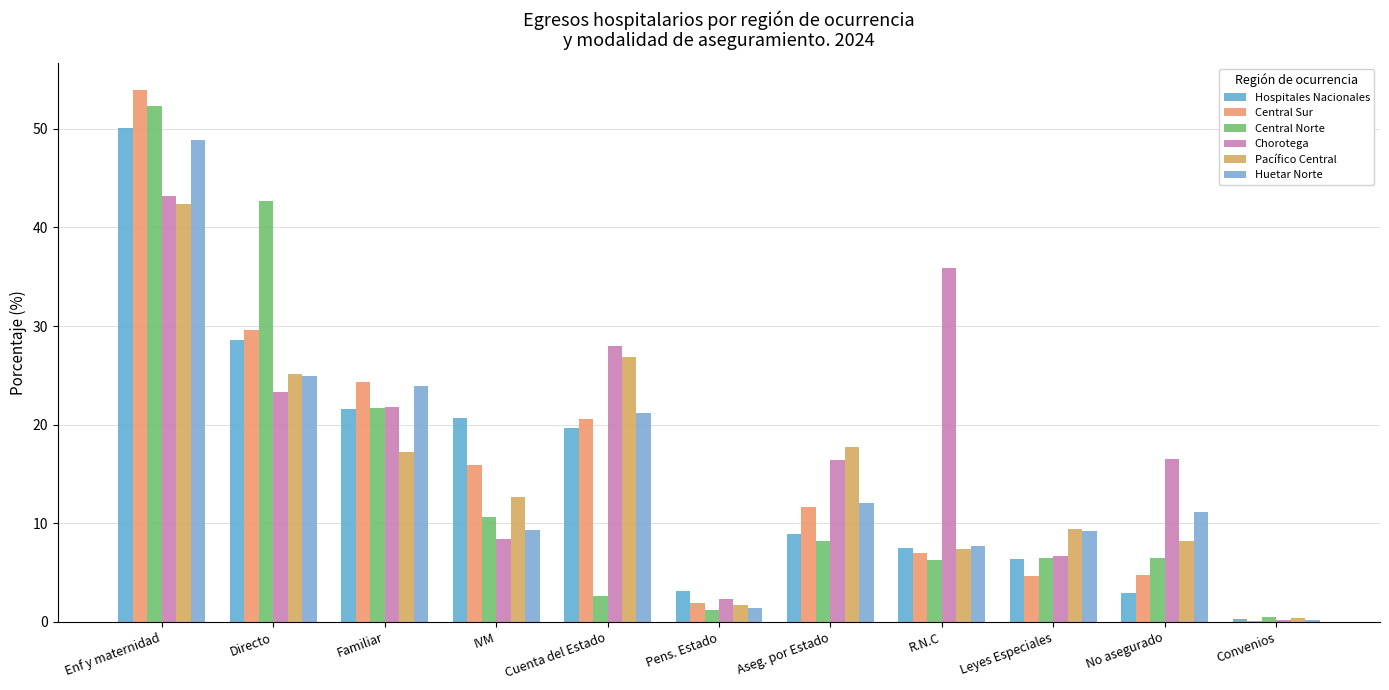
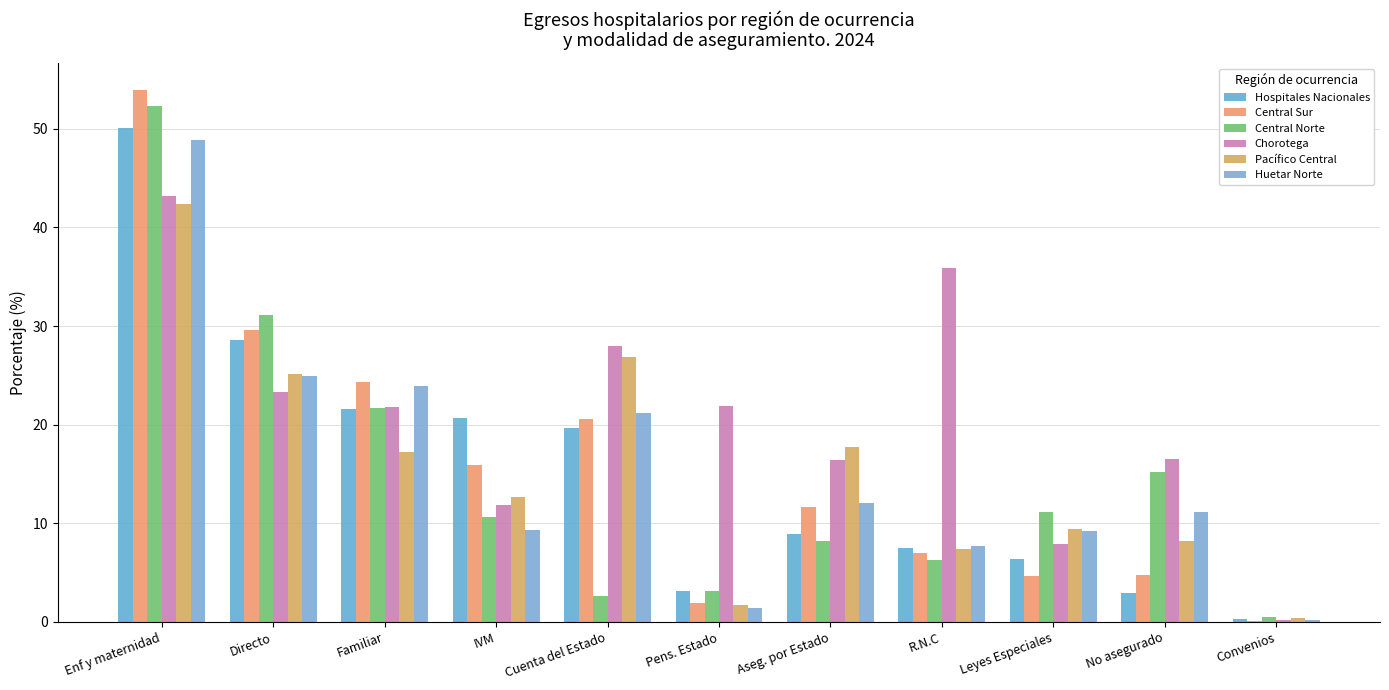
Central Norte, Directo: 43 -> 31
Chorotega, IVM: 8 -> 12
Central Norte, Pens. Estado: 1 -> 3
Chorotega, Pens. Estado: 2 -> 22
Central Norte, Leyes Especiales: 7 -> 11
Chorotega, Leyes Especiales: 7 -> 8
Central Norte, No asegurado: 7 -> 15
